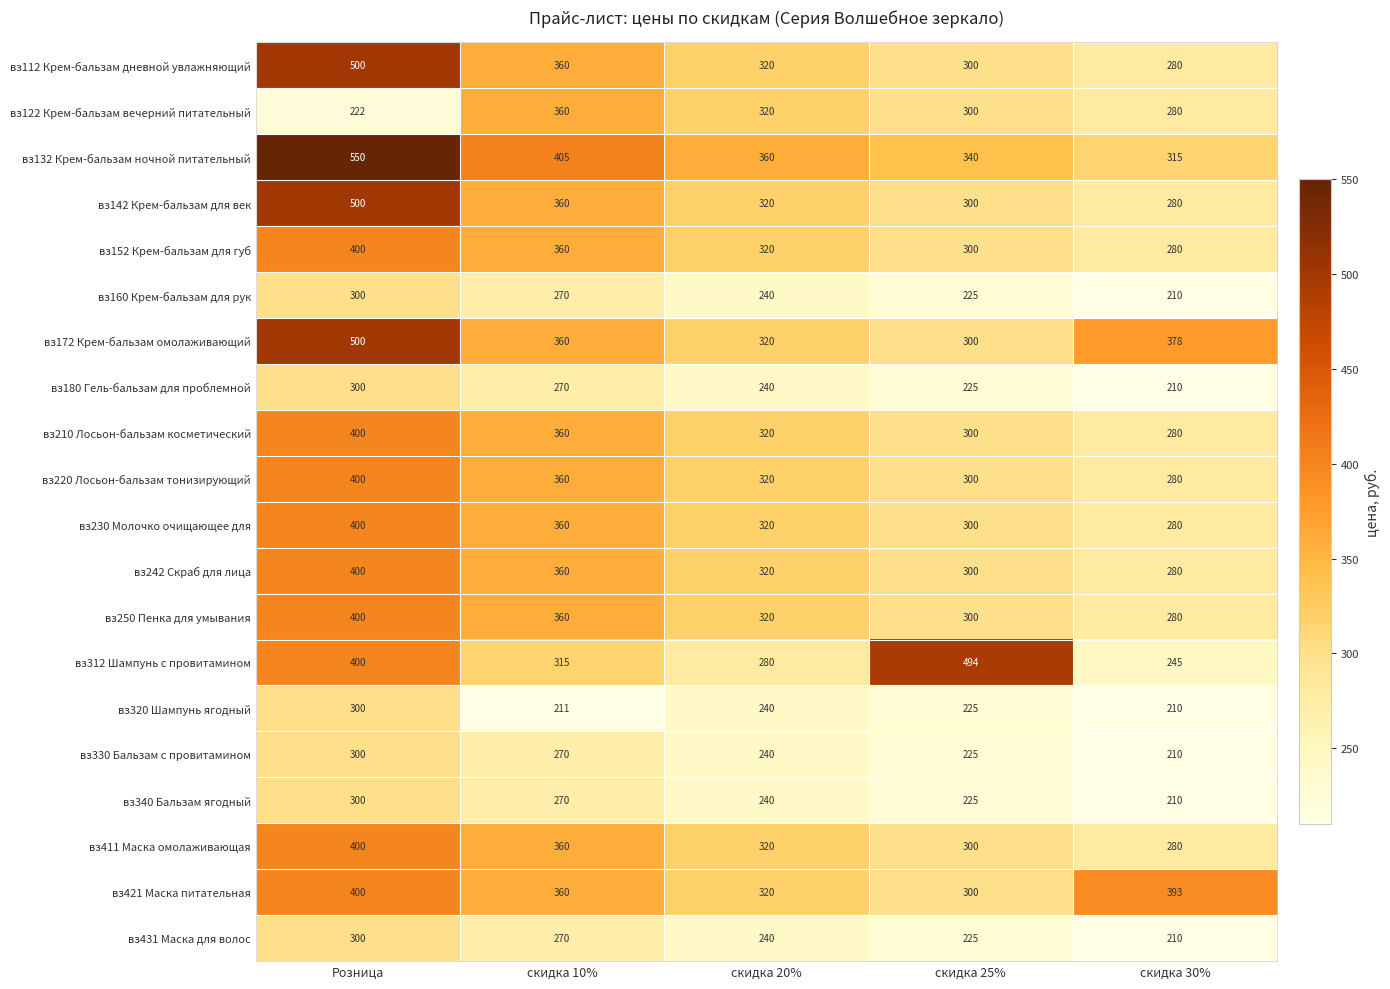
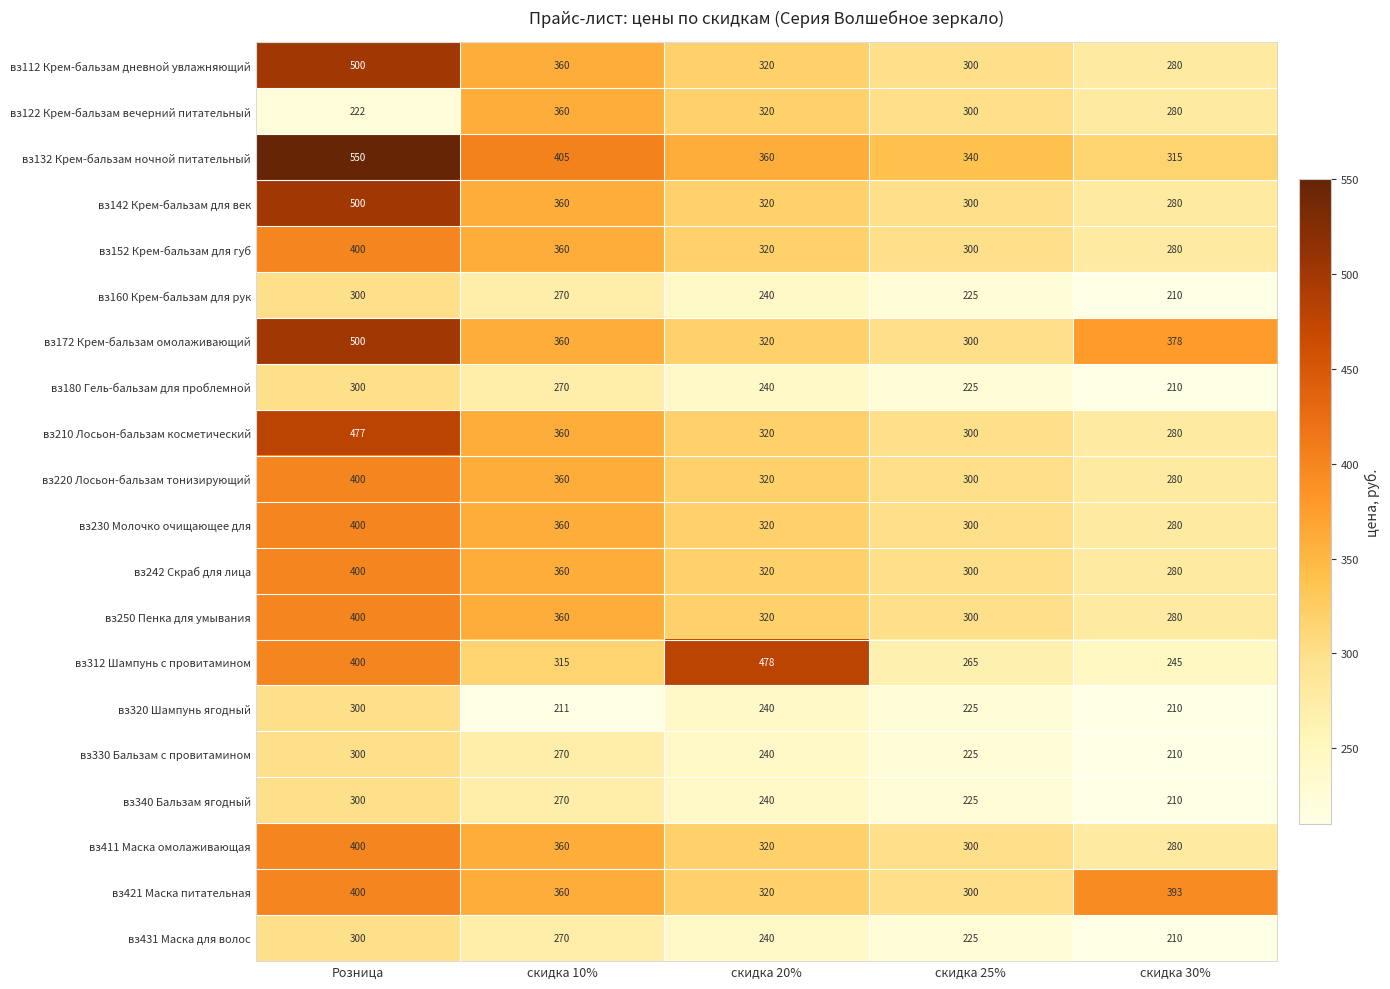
вз210 Лосьон-бальзам косметический, Розница: 400 -> 477
вз312 Шампунь с провитамином, скидка 20%: 280 -> 478
вз312 Шампунь с провитамином, скидка 25%: 494 -> 265
